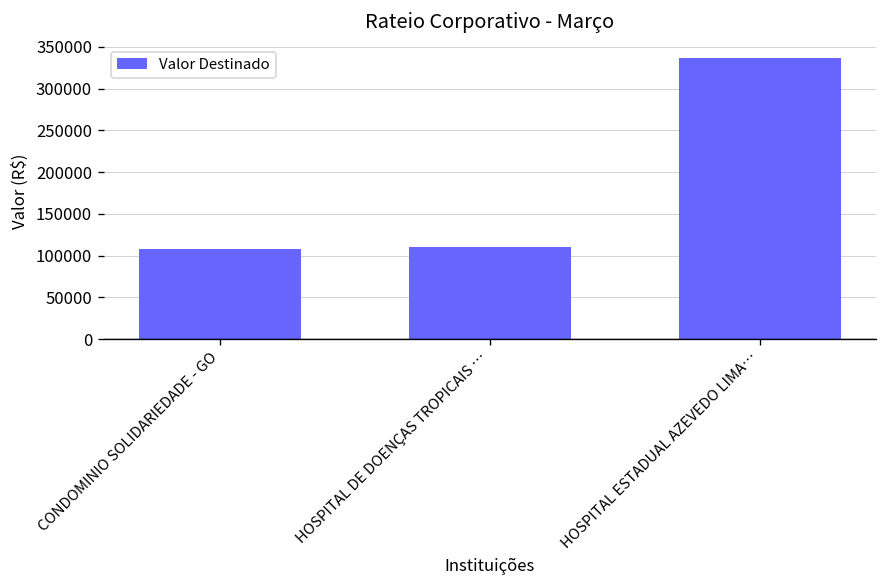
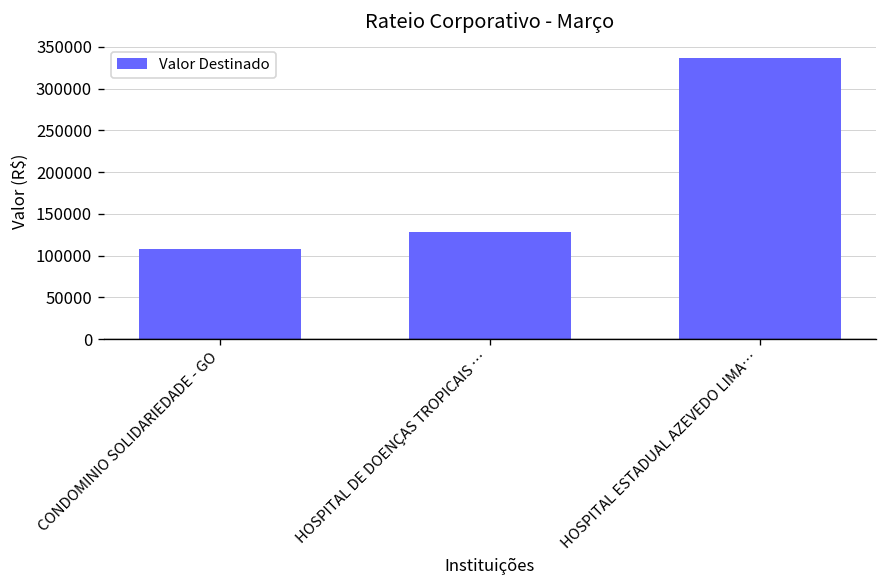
HOSPITAL DE DOENÇAS TROPICAIS …: 110000 -> 130000
